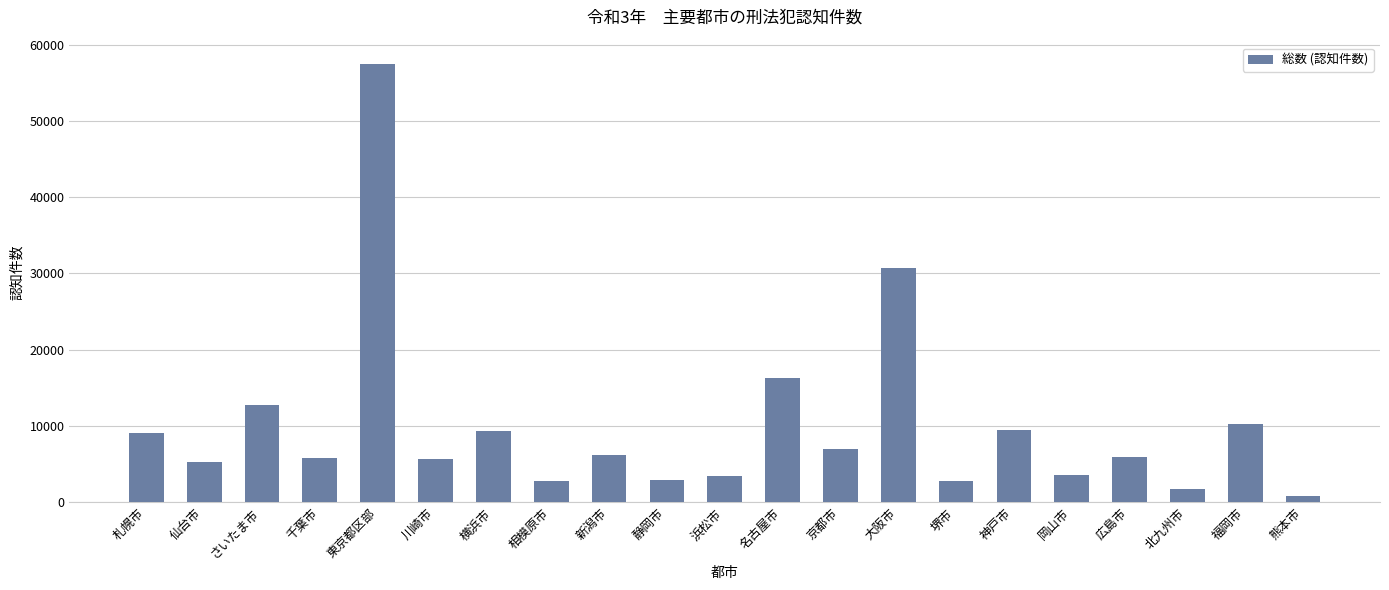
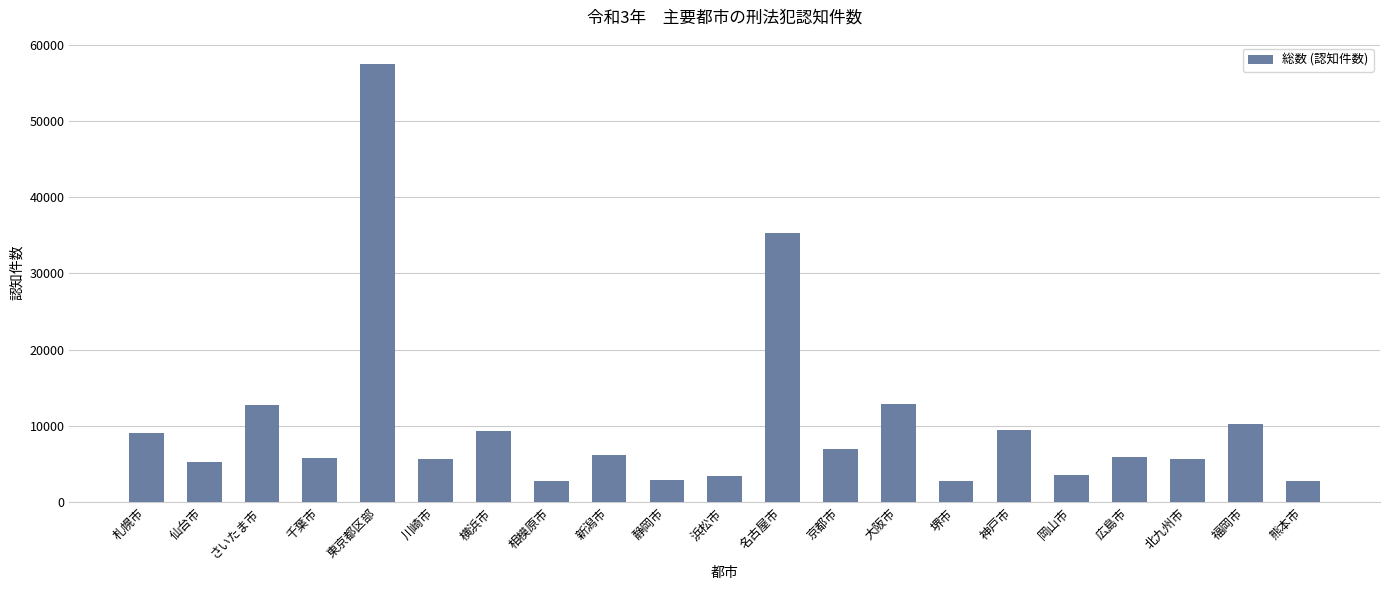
名古屋市: 16000 -> 35000
大阪市: 31000 -> 13000
北九州市: 2000 -> 6000
熊本市: 1000 -> 3000
